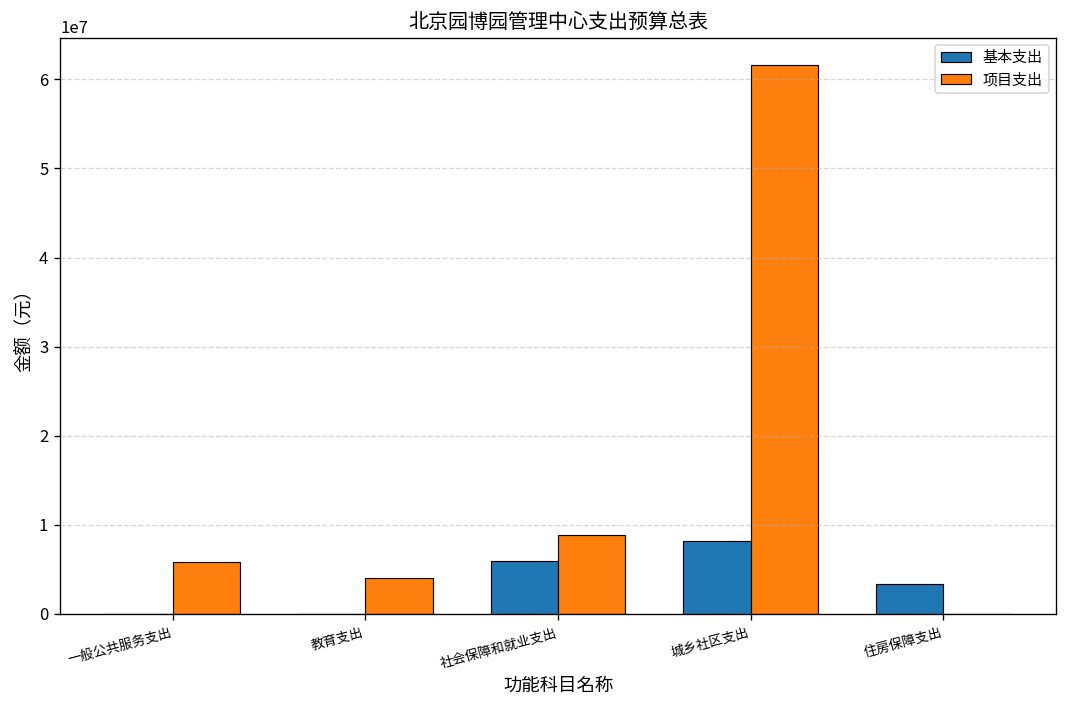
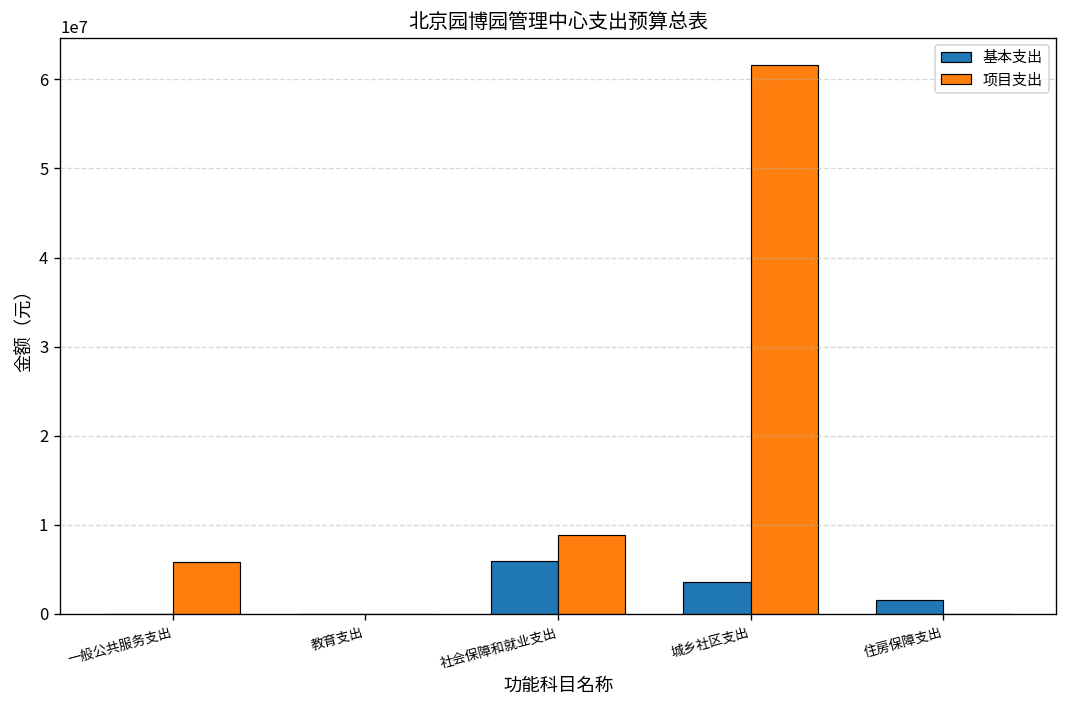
项目支出, 教育支出: 4000000 -> 0
基本支出, 城乡社区支出: 8000000 -> 4000000
基本支出, 住房保障支出: 3000000 -> 2000000
